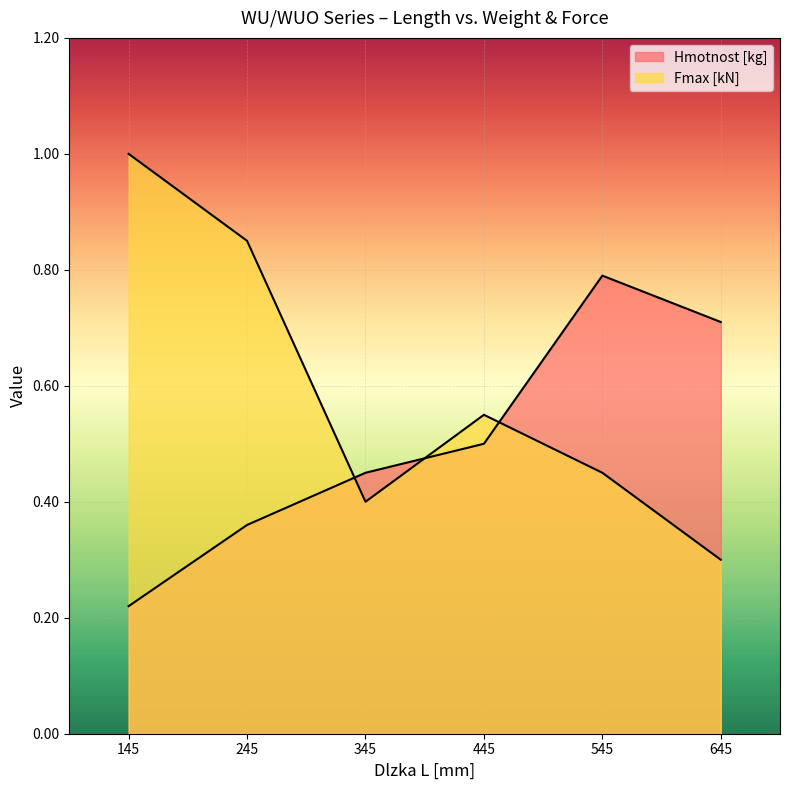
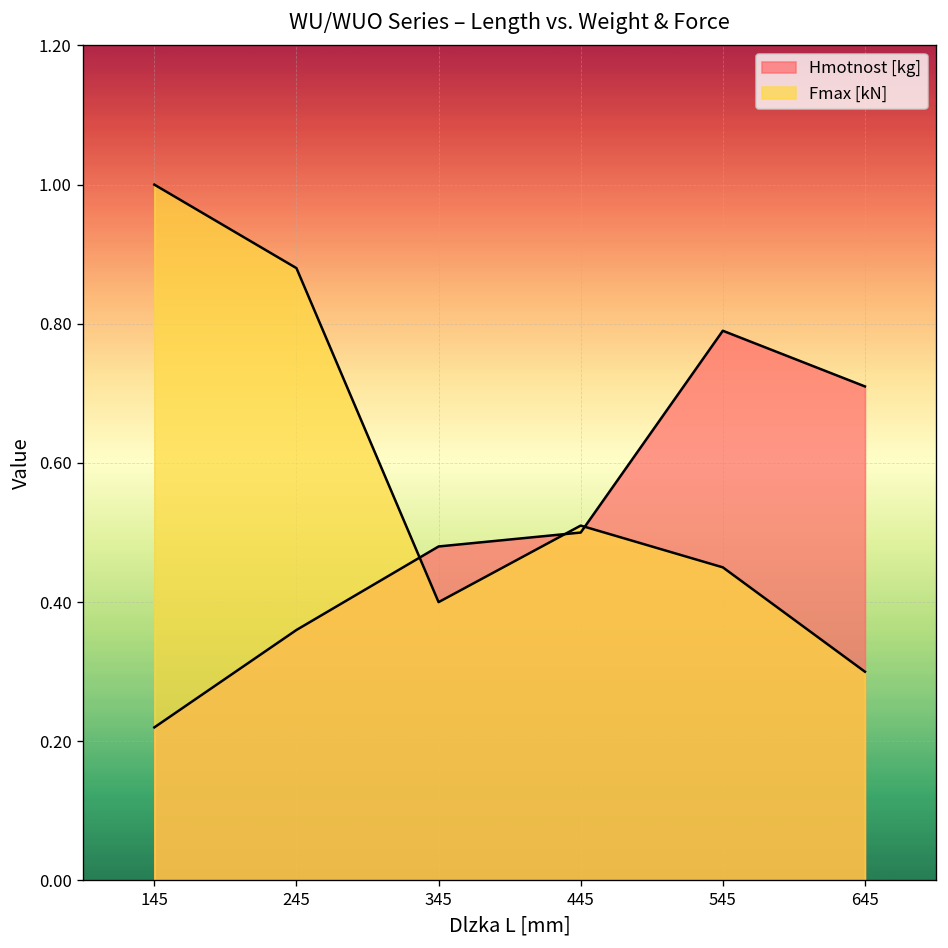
Fmax [kN], 245: 0.85 -> 0.88
Hmotnost [kg], 345: 0.45 -> 0.48
Fmax [kN], 445: 0.55 -> 0.51
